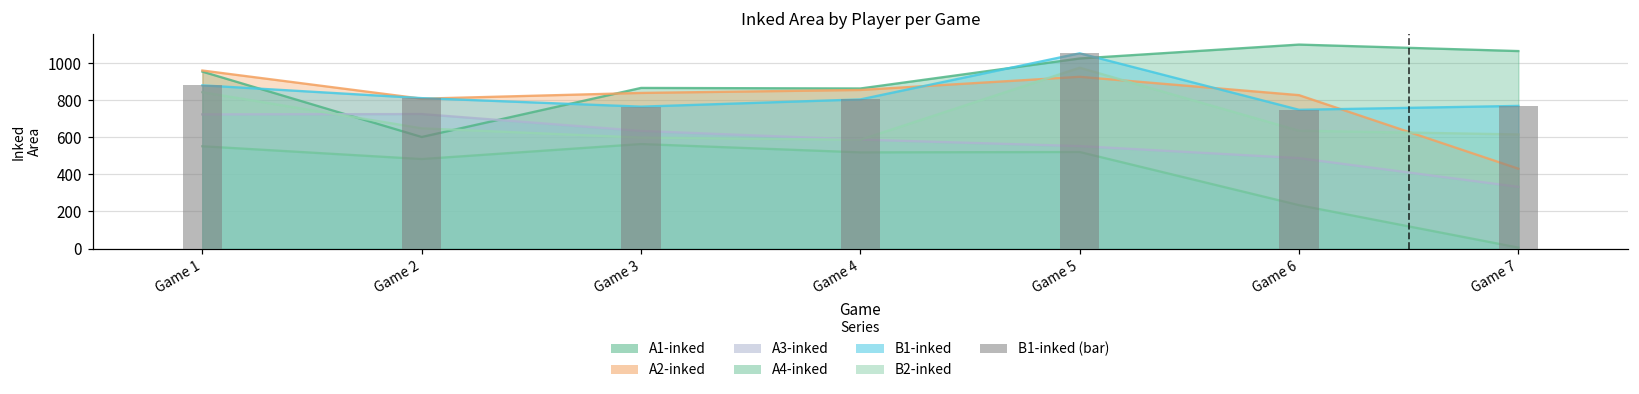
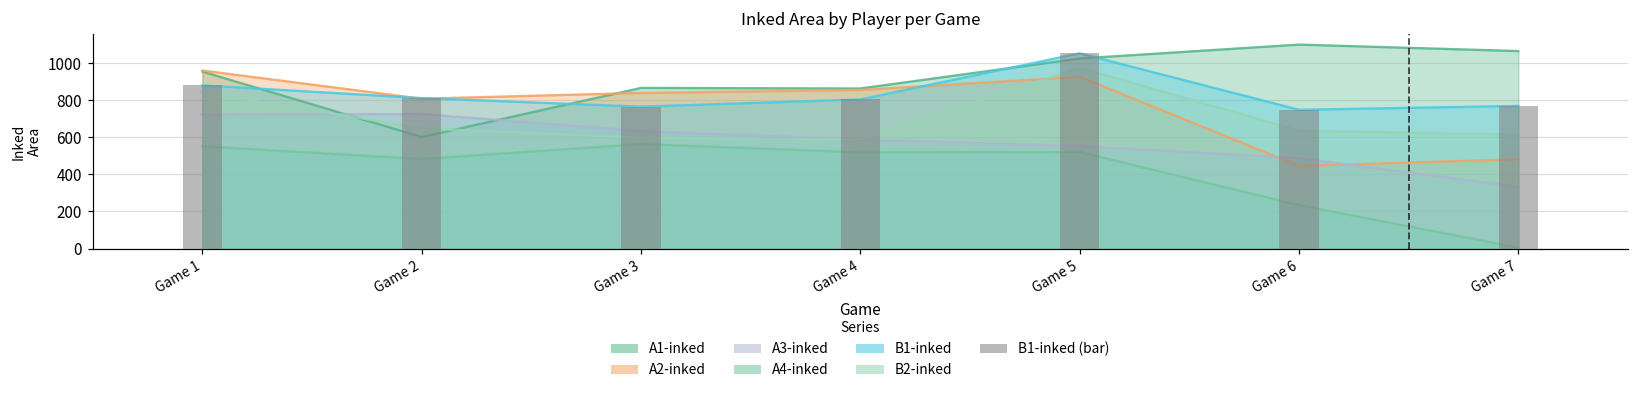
A2-inked, Game 6: 830 -> 450
A2-inked, Game 7: 430 -> 480
